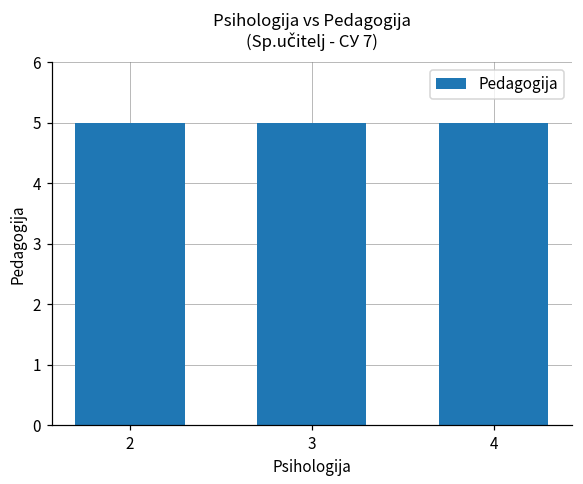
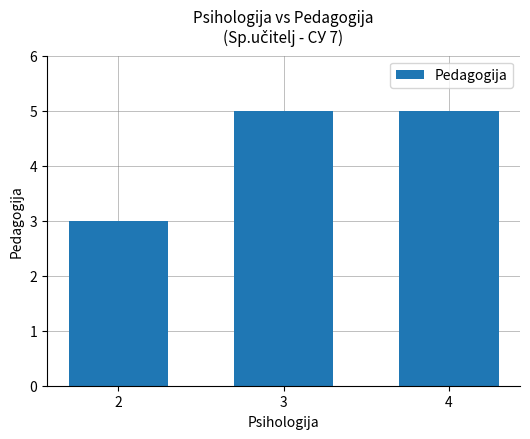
2: 5 -> 3
